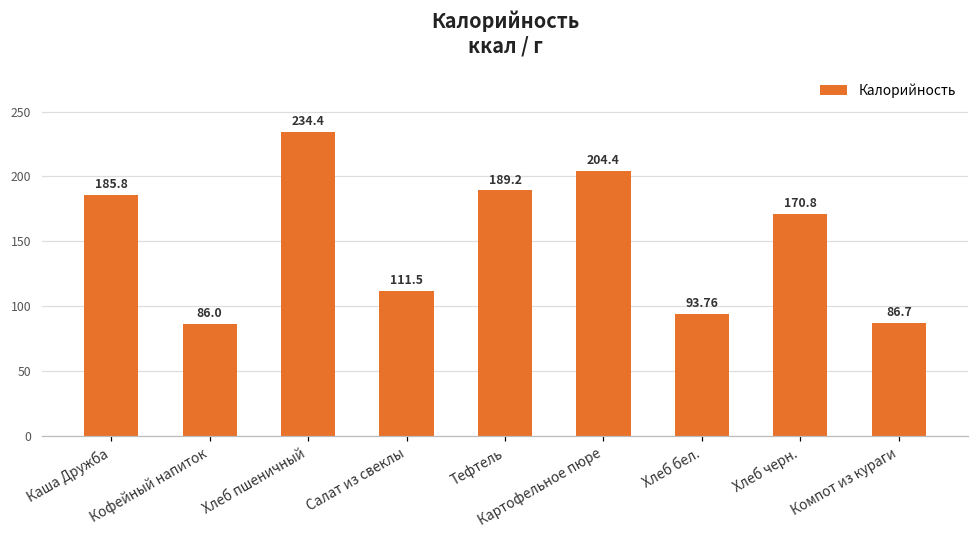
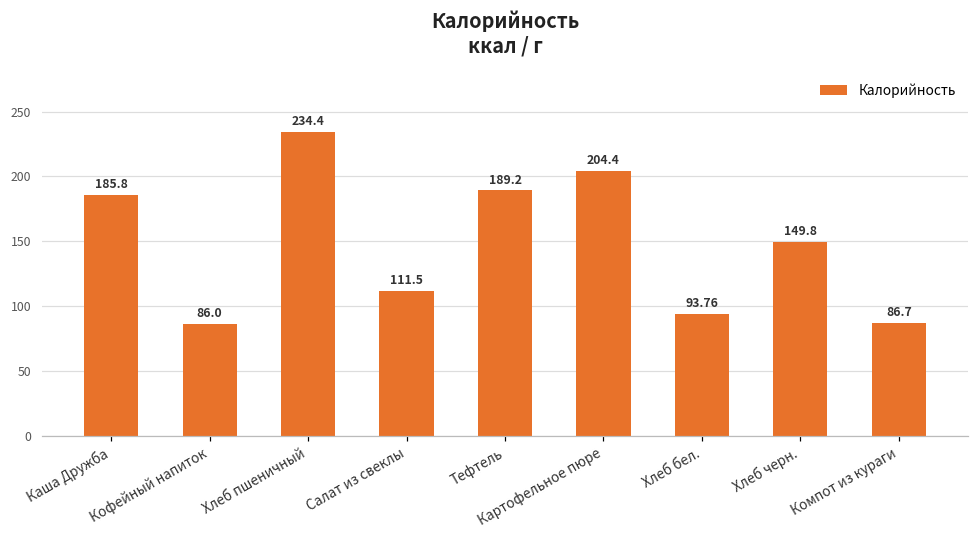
Хлеб черн.: 170.8 -> 149.8
